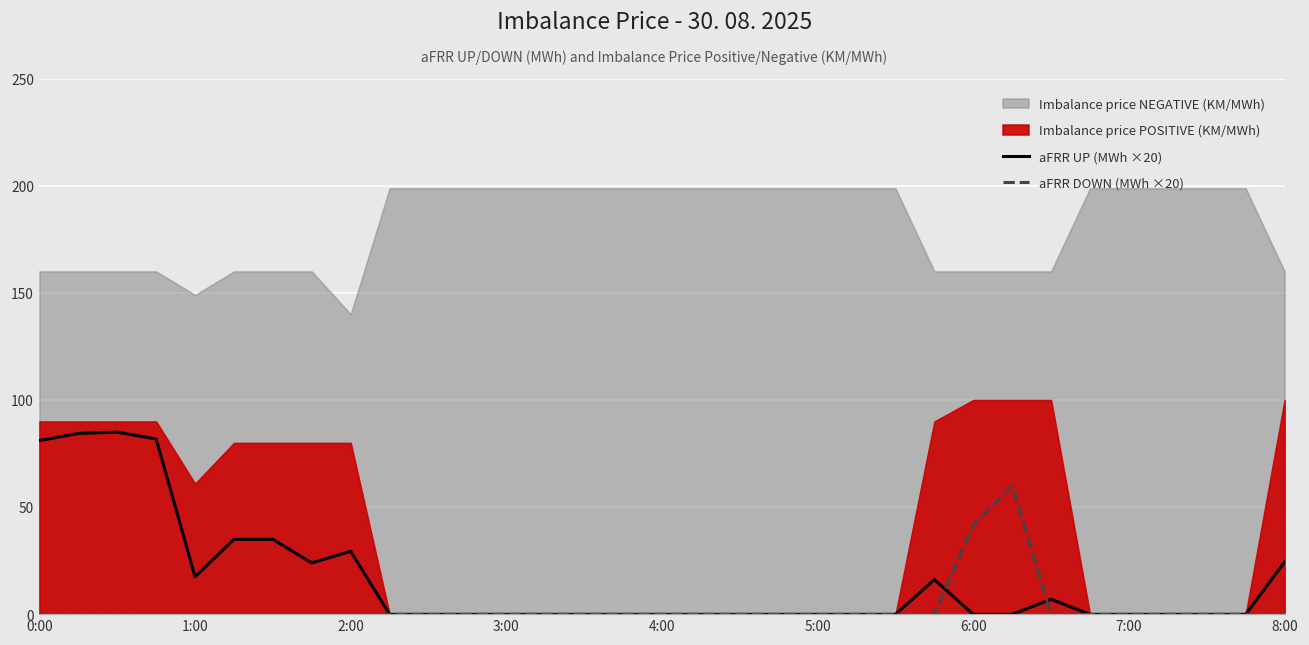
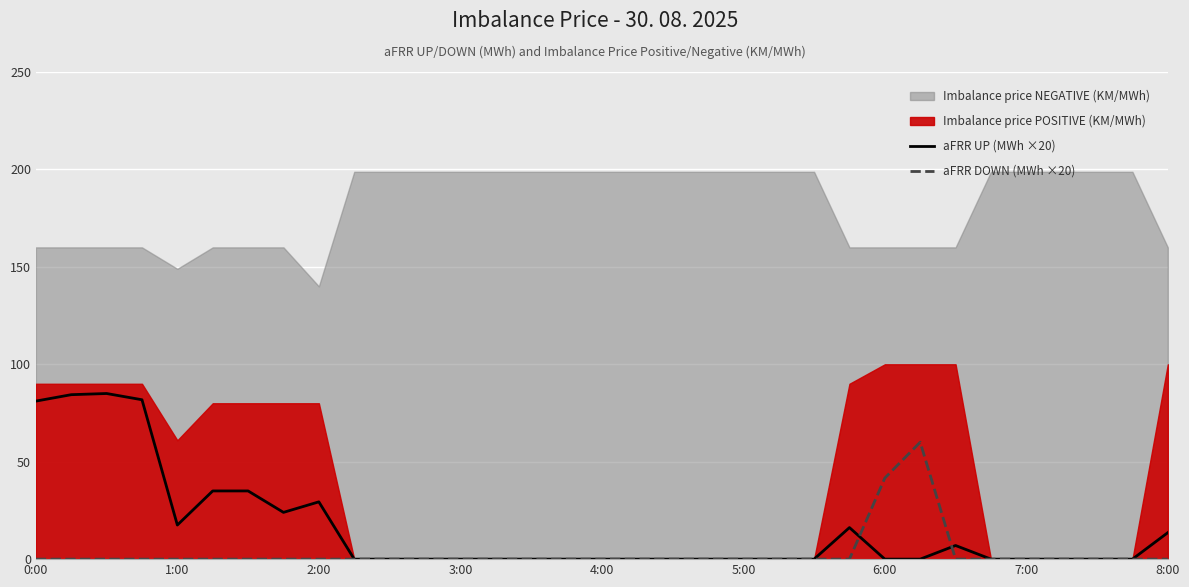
aFRR UP (MWh ×20), 8:00: 24 -> 14
